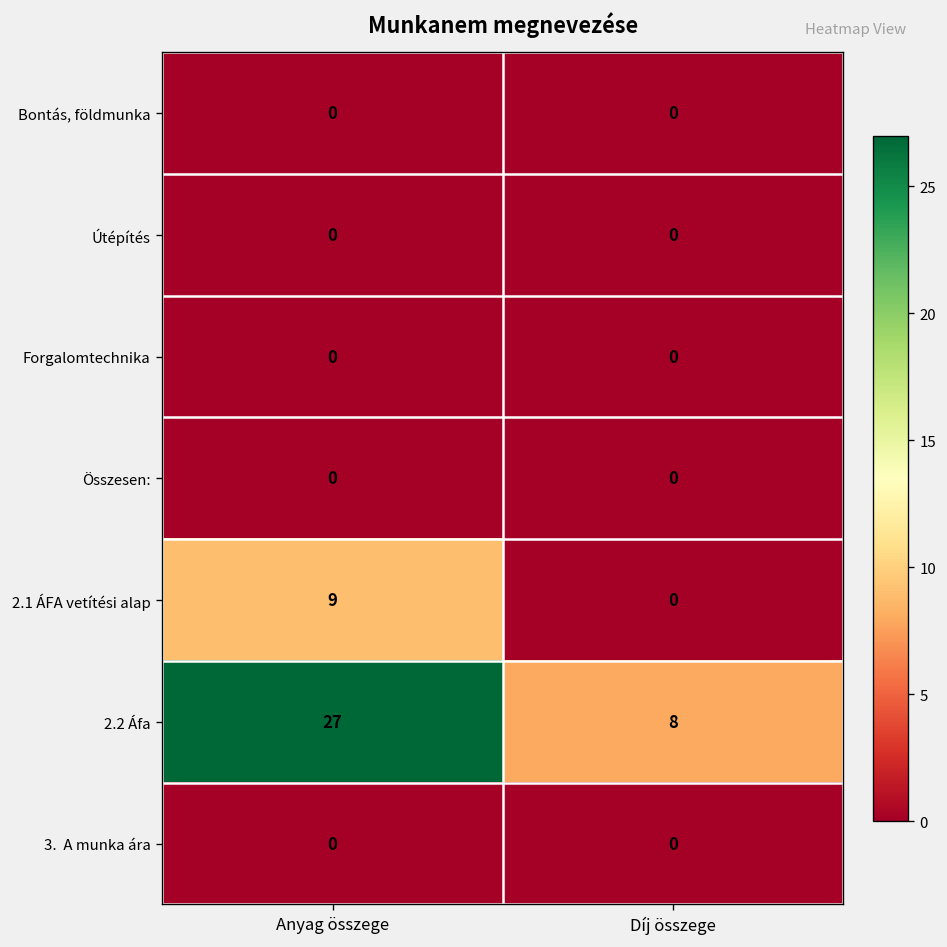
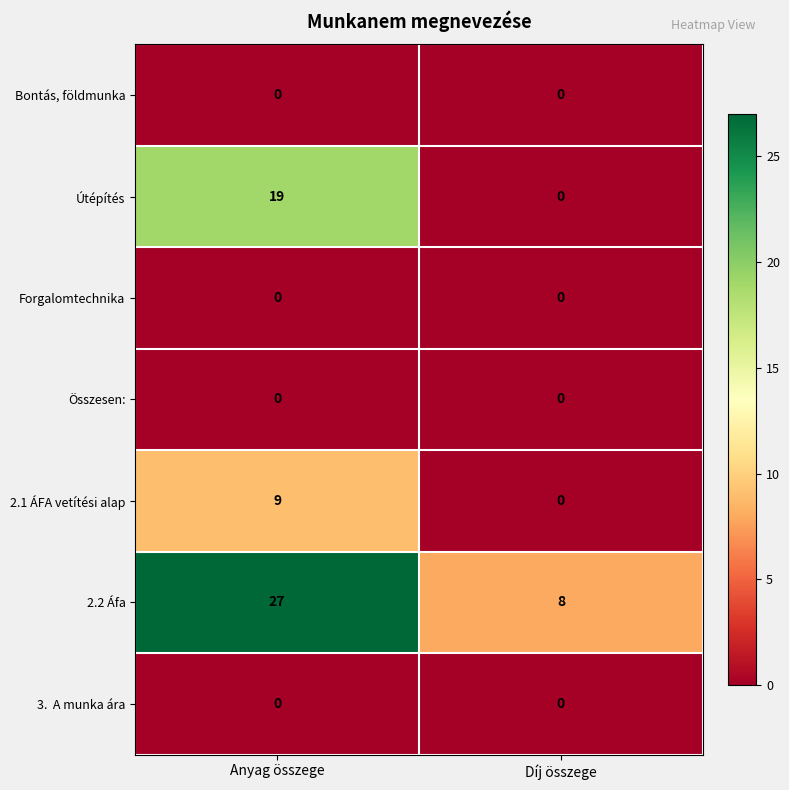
Útépítés, Anyag összege: 0 -> 19
